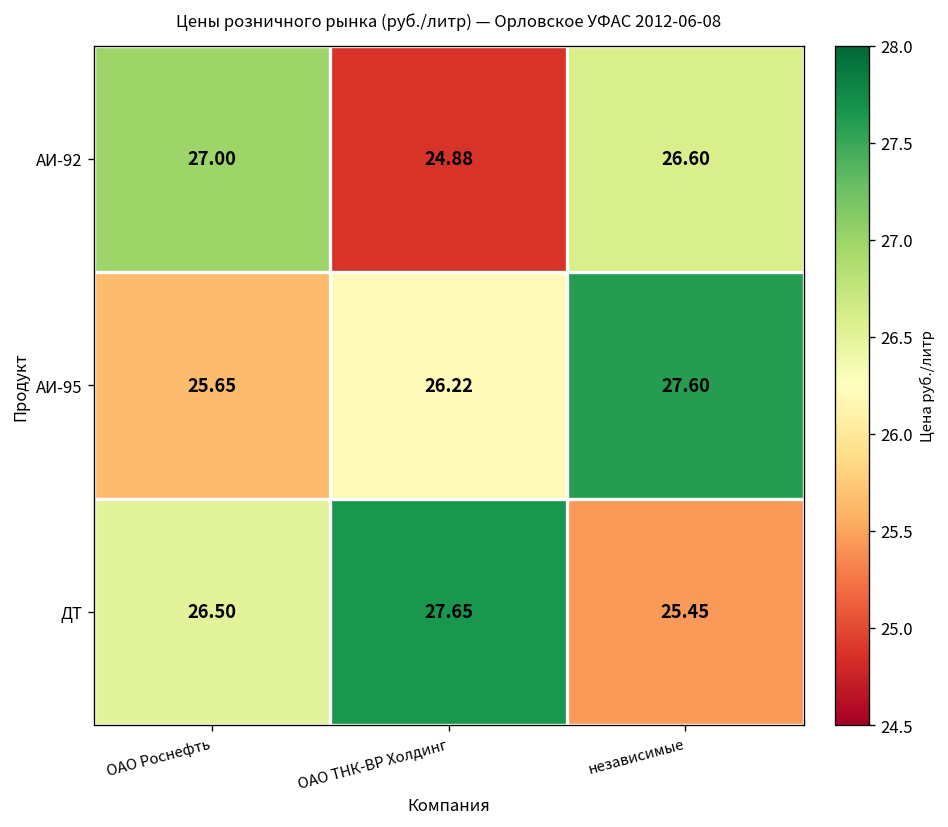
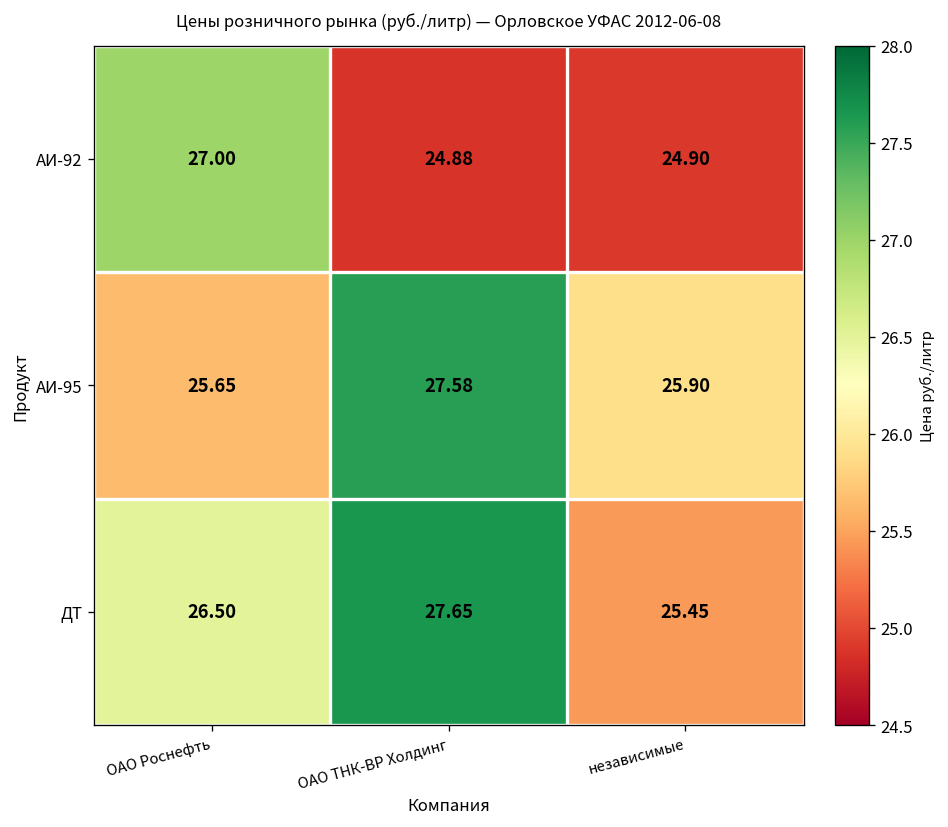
АИ-92, независимые: 26.60 -> 24.90
АИ-95, ОАО ТНК-ВР Холдинг: 26.22 -> 27.58
АИ-95, независимые: 27.60 -> 25.90
